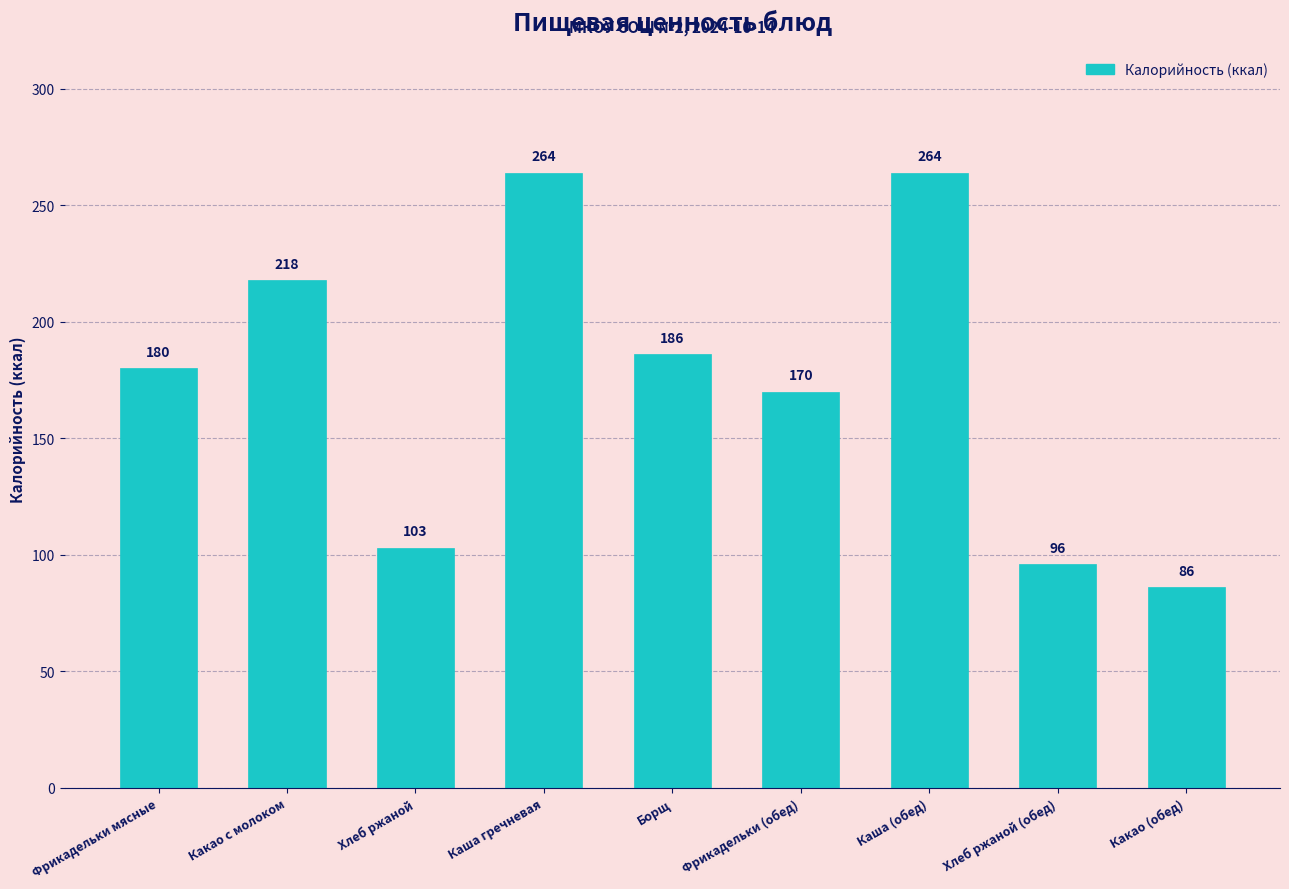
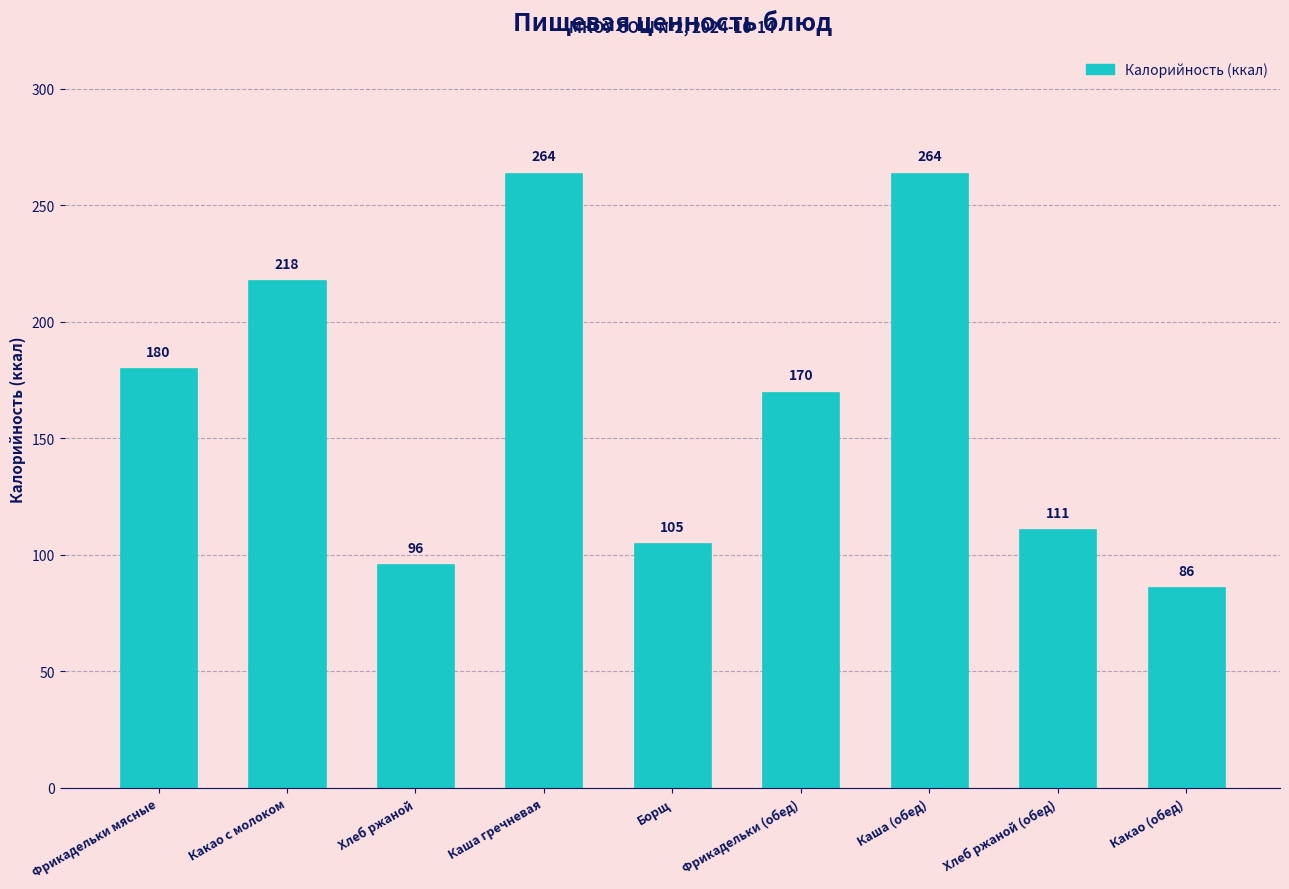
Хлеб ржаной: 103 -> 96
Борщ: 186 -> 105
Хлеб ржаной (обед): 96 -> 111
